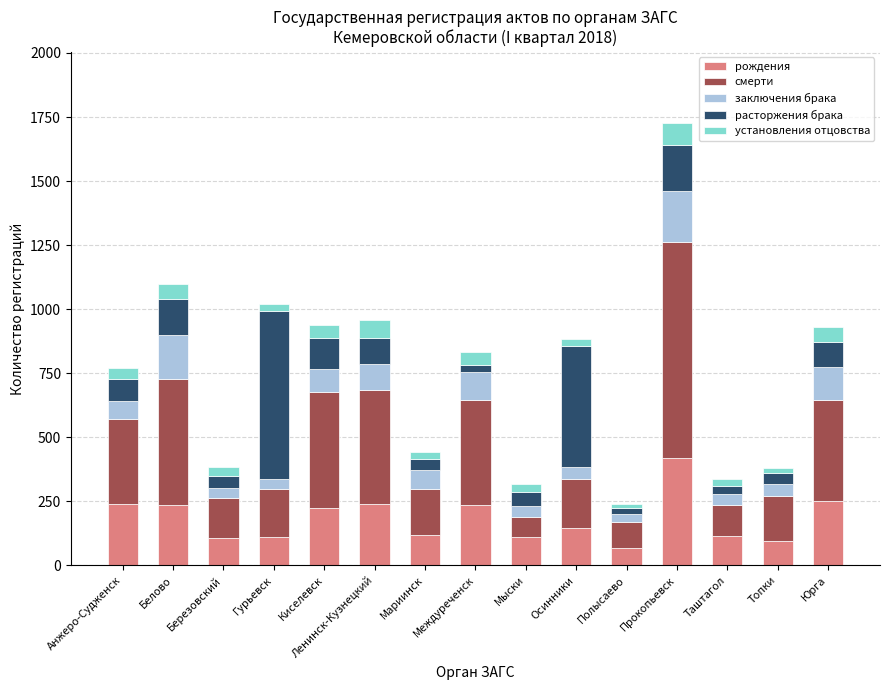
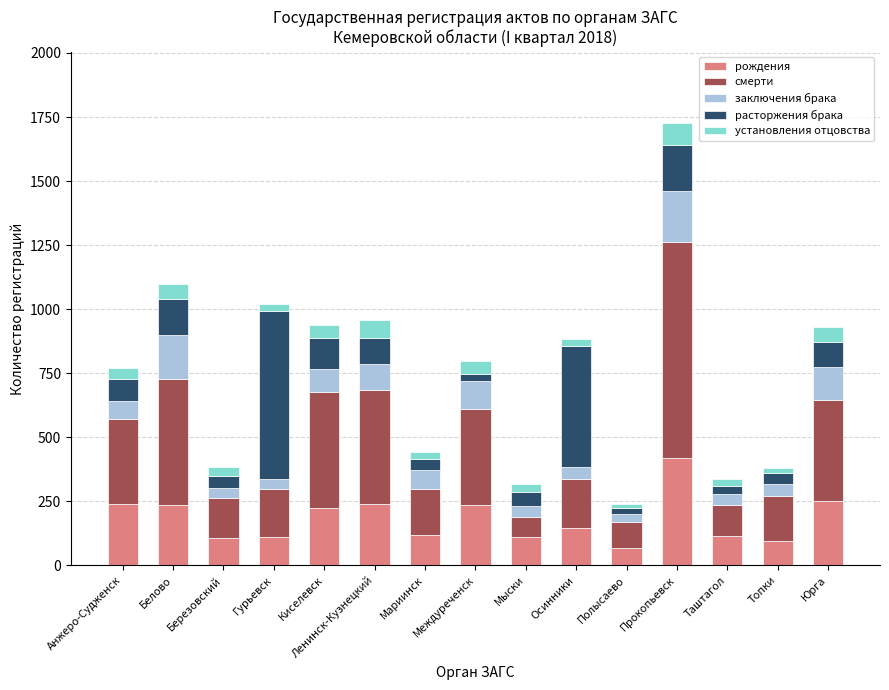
смерти, Междуреченск: 410 -> 380
